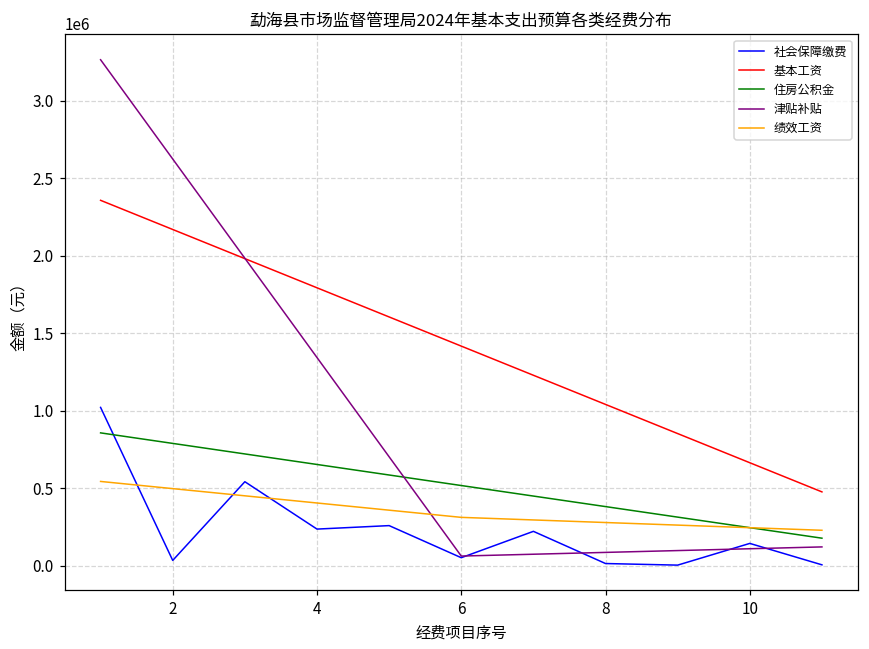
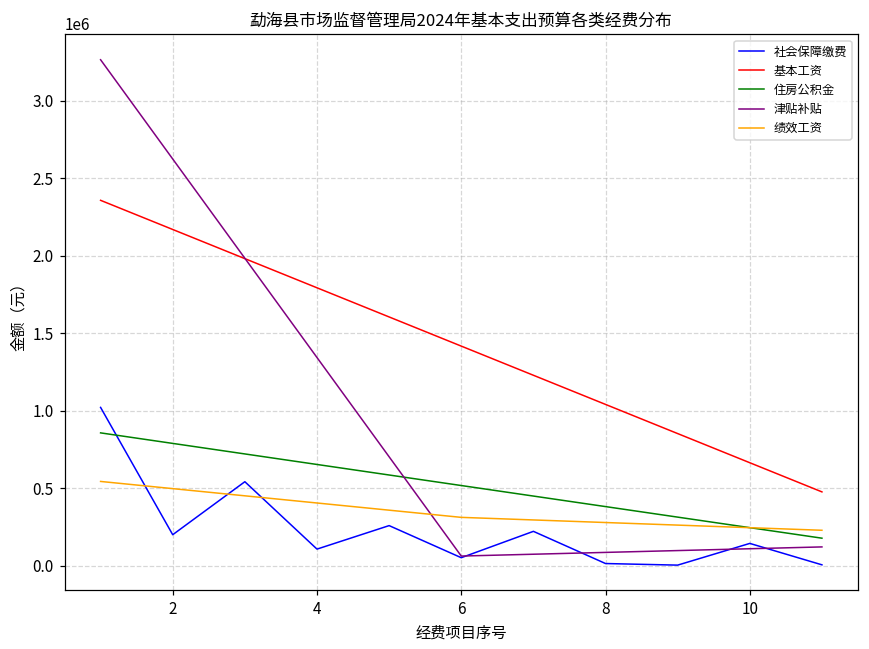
社会保障缴费, 2: 30000 -> 200000
社会保障缴费, 4: 240000 -> 110000
